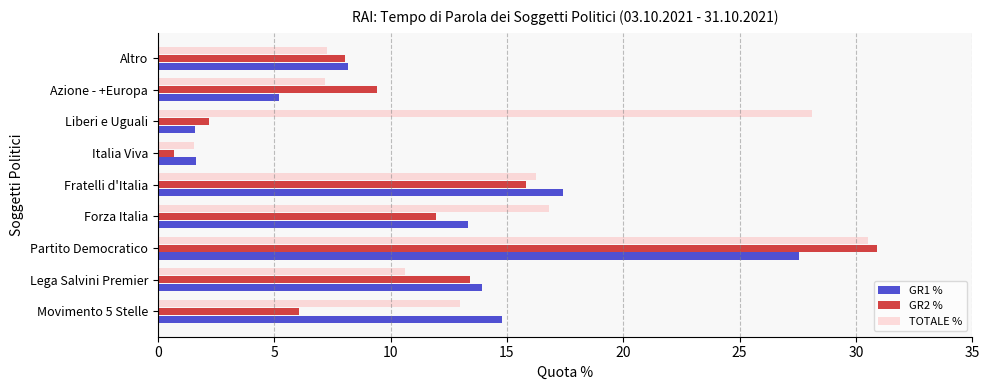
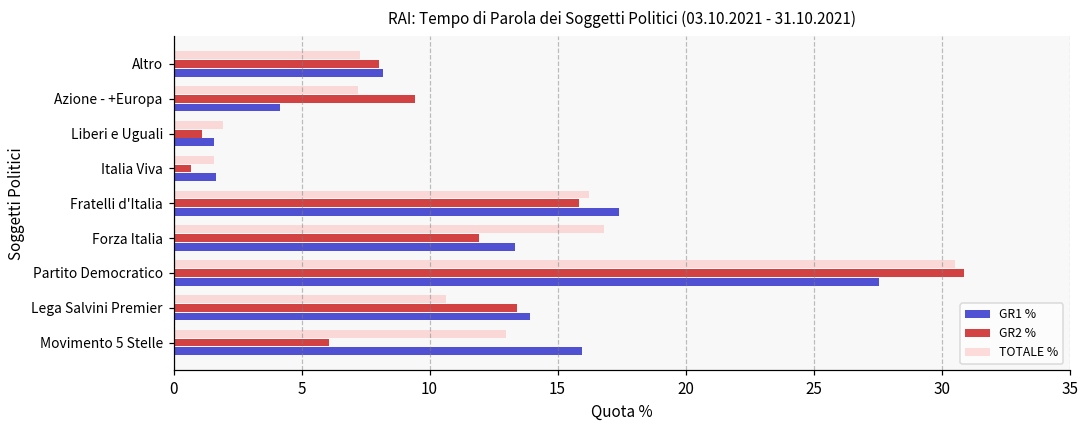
GR1 %, Azione - +Europa: 5.2 -> 4.2
TOTALE %, Liberi e Uguali: 28.1 -> 1.9
GR2 %, Liberi e Uguali: 2.2 -> 1.1
GR1 %, Movimento 5 Stelle: 14.8 -> 15.9
